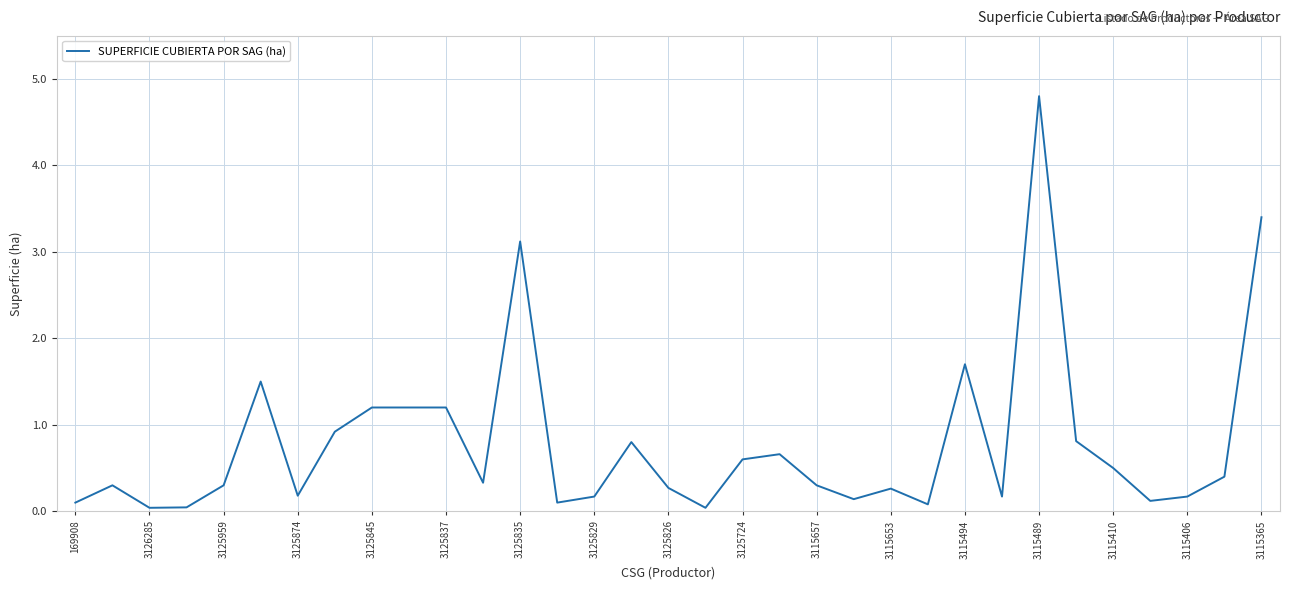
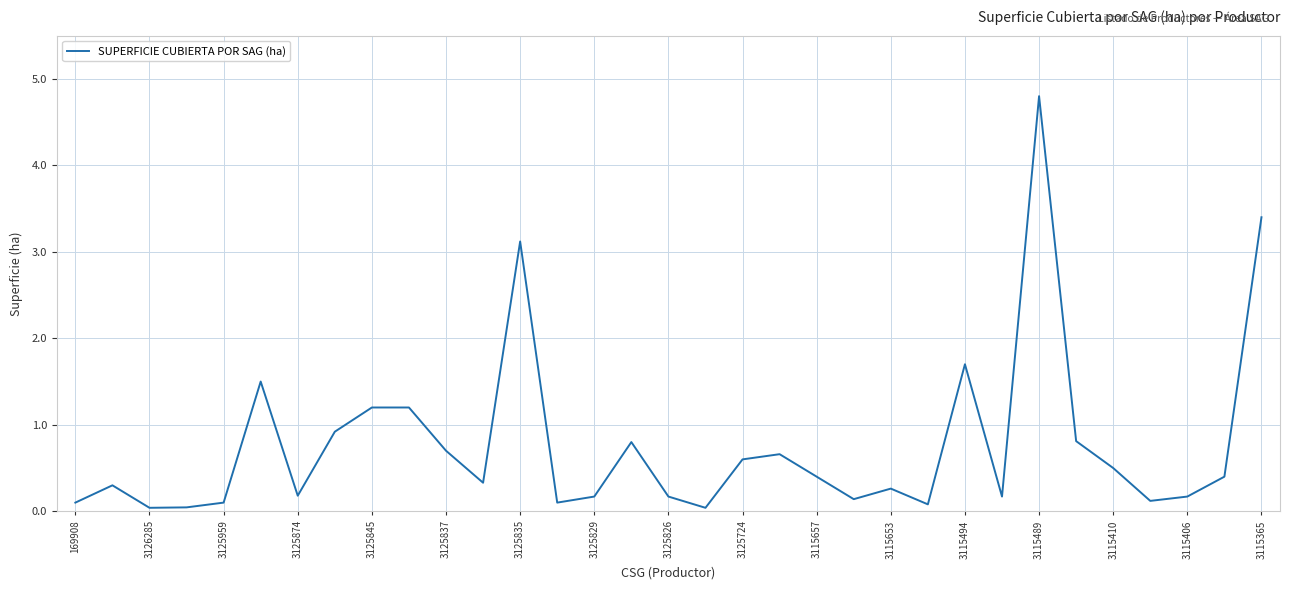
3125959: 0.3 -> 0.1
3125837: 1.2 -> 0.7
3125826: 0.3 -> 0.2
3115657: 0.3 -> 0.4
